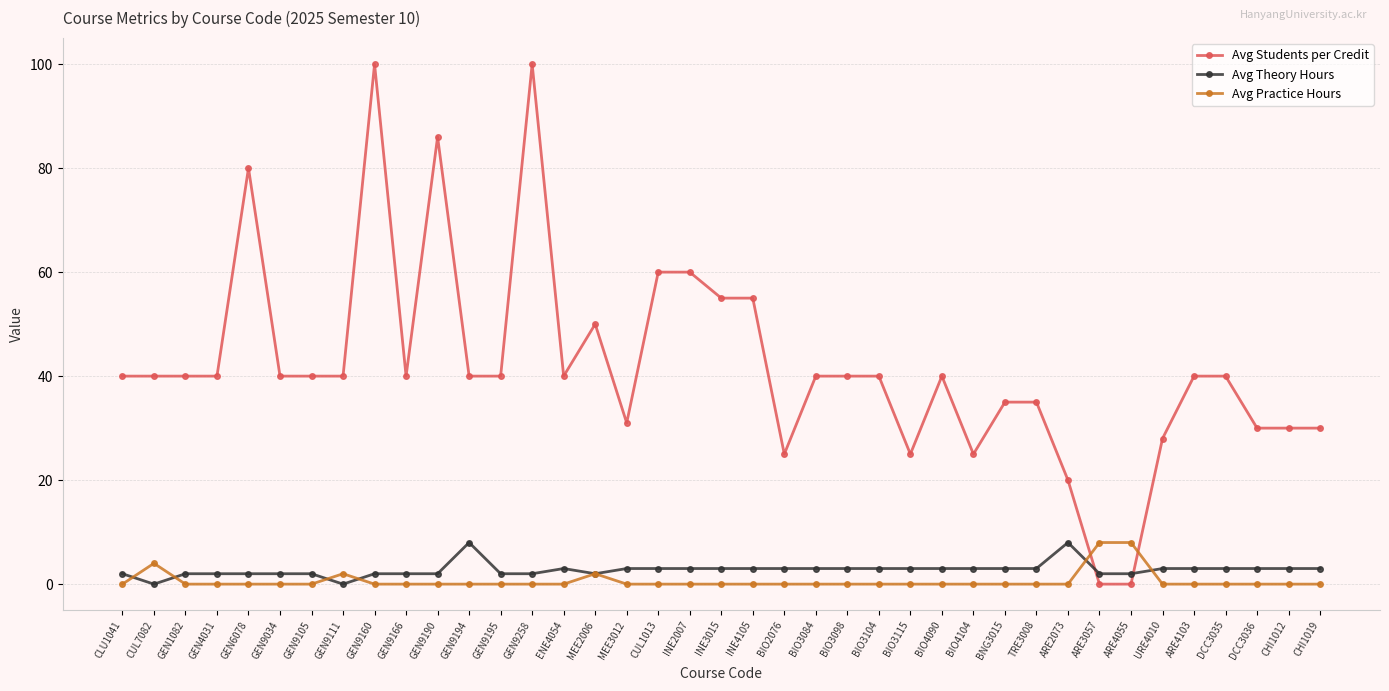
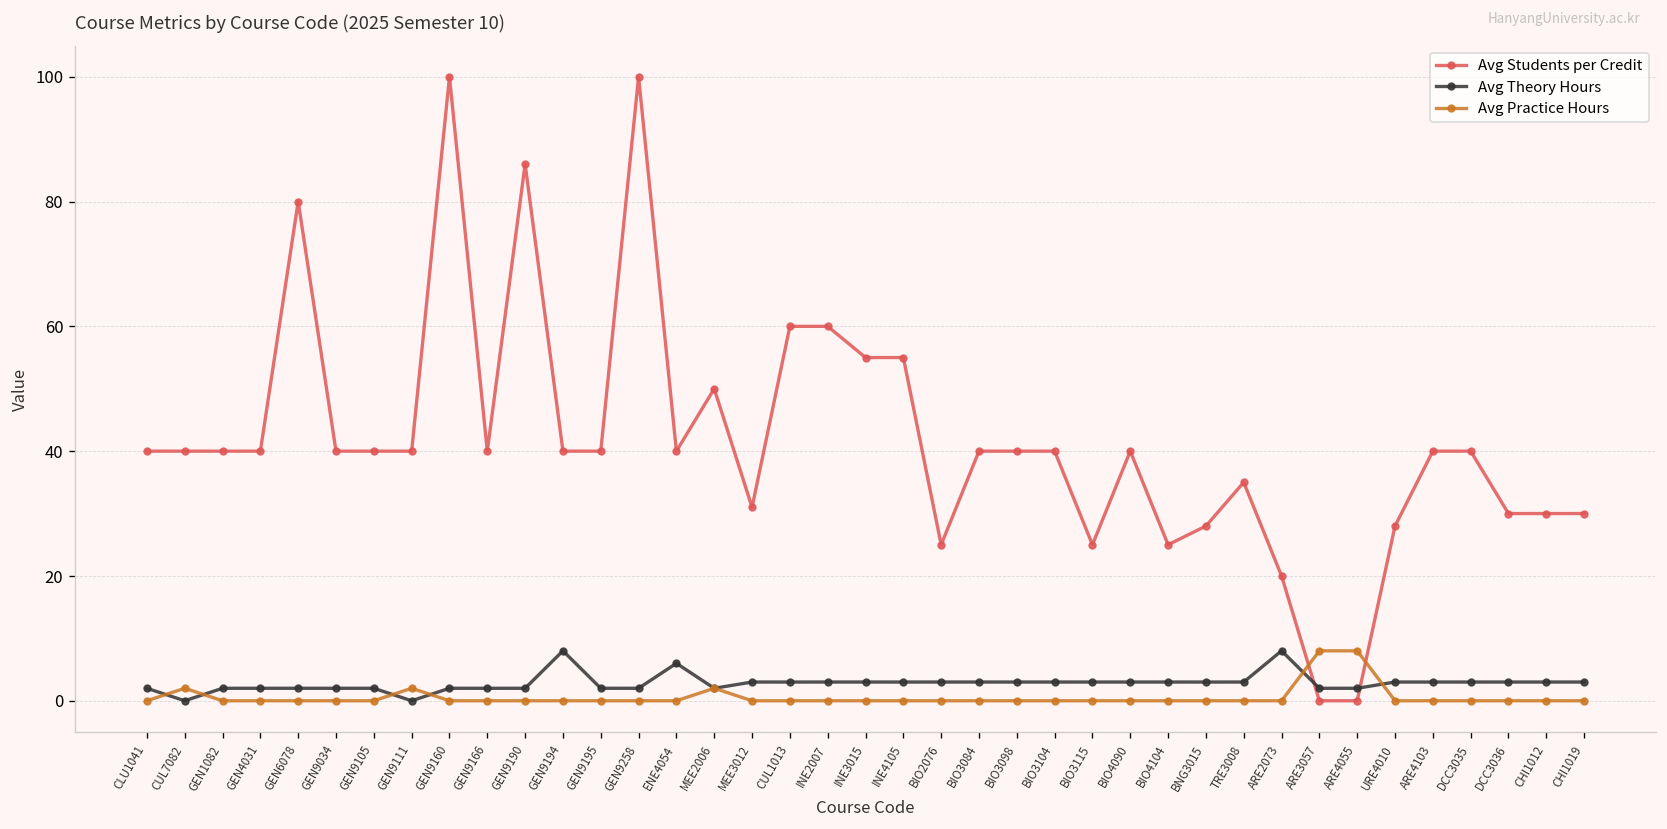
Avg Practice Hours, CUL7082: 4 -> 2
Avg Theory Hours, ENE4054: 3 -> 6
Avg Students per Credit, BNG3015: 35 -> 28
